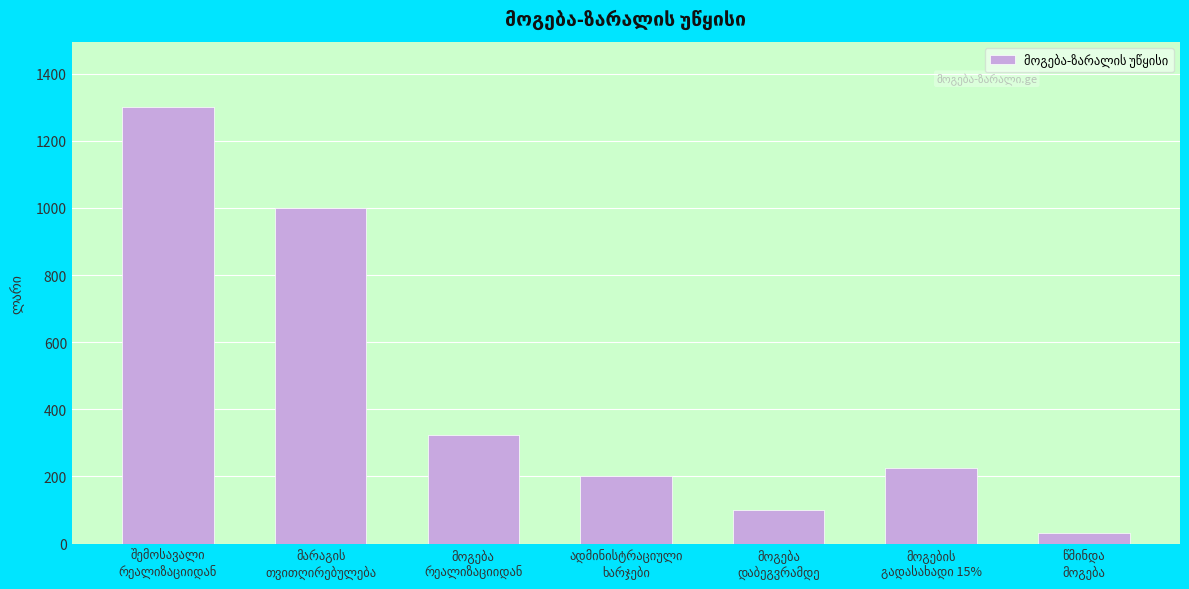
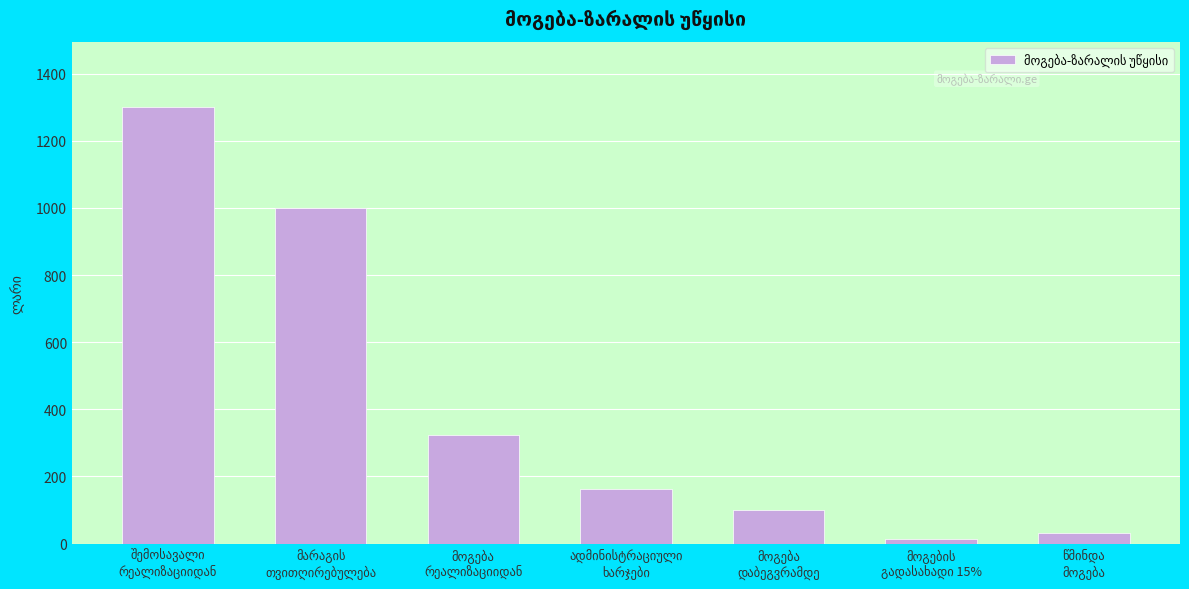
ადმინისტრაციული ხარჯები: 200 -> 160
მოგების გადასახადი 15%: 230 -> 20
